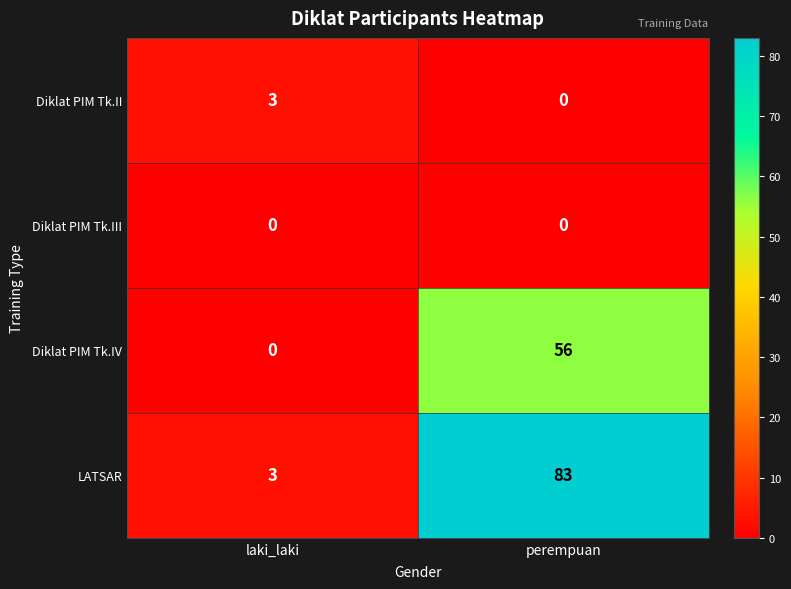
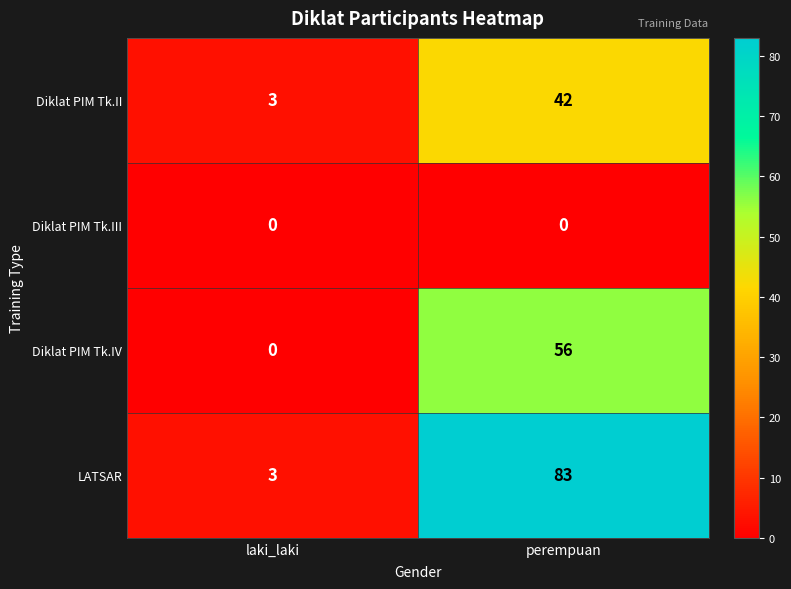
Diklat PIM Tk.II, perempuan: 0 -> 42
